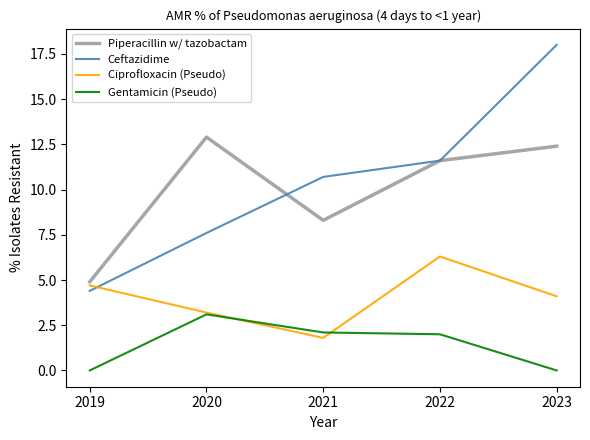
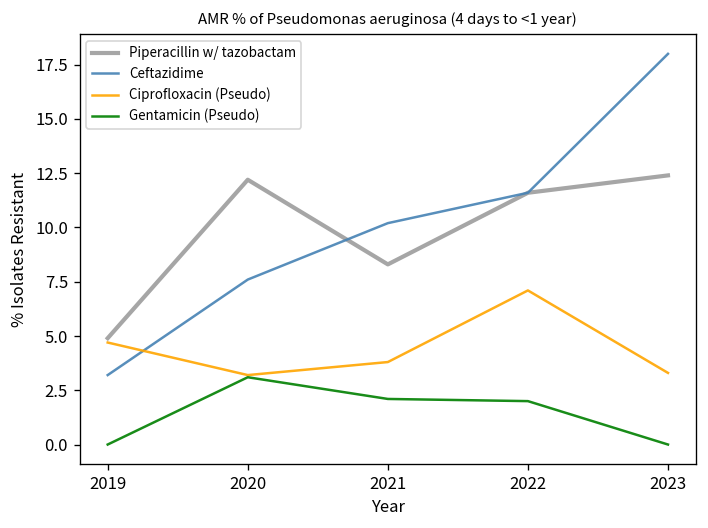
Ceftazidime, 2019: 4.4 -> 3.2
Piperacillin w/ tazobactam, 2020: 12.9 -> 12.2
Ceftazidime, 2021: 10.7 -> 10.2
Ciprofloxacin (Pseudo), 2021: 1.8 -> 3.8
Ciprofloxacin (Pseudo), 2022: 6.3 -> 7.1
Ciprofloxacin (Pseudo), 2023: 4.1 -> 3.3
